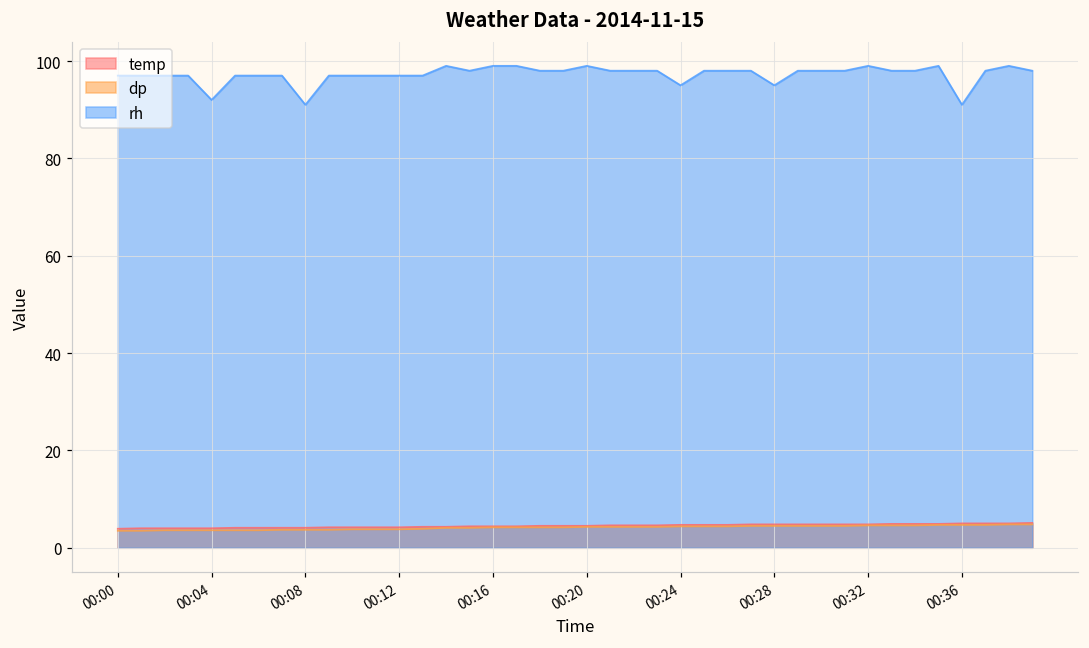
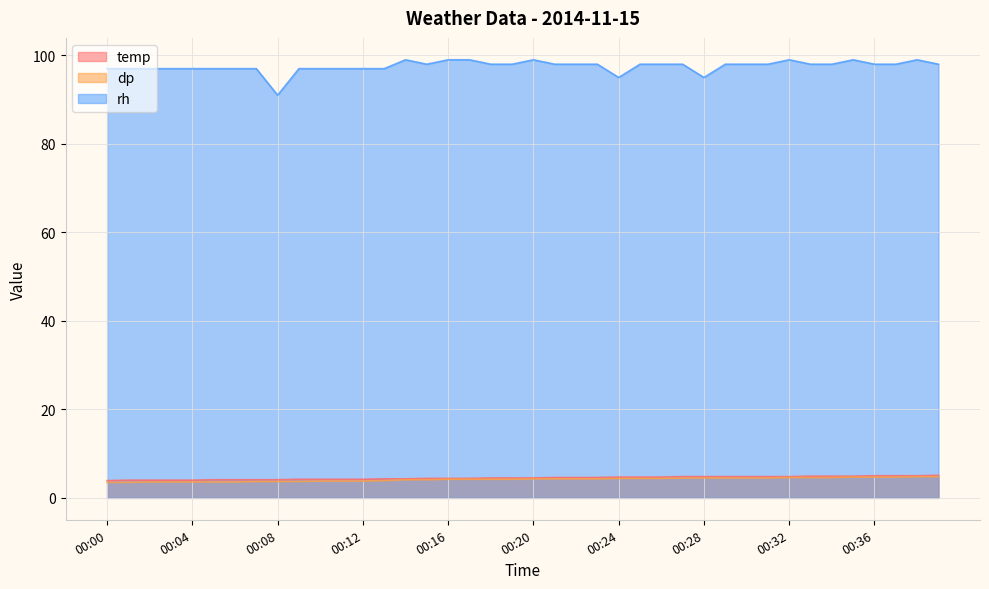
rh, 00:04: 92 -> 97
rh, 00:36: 91 -> 98
